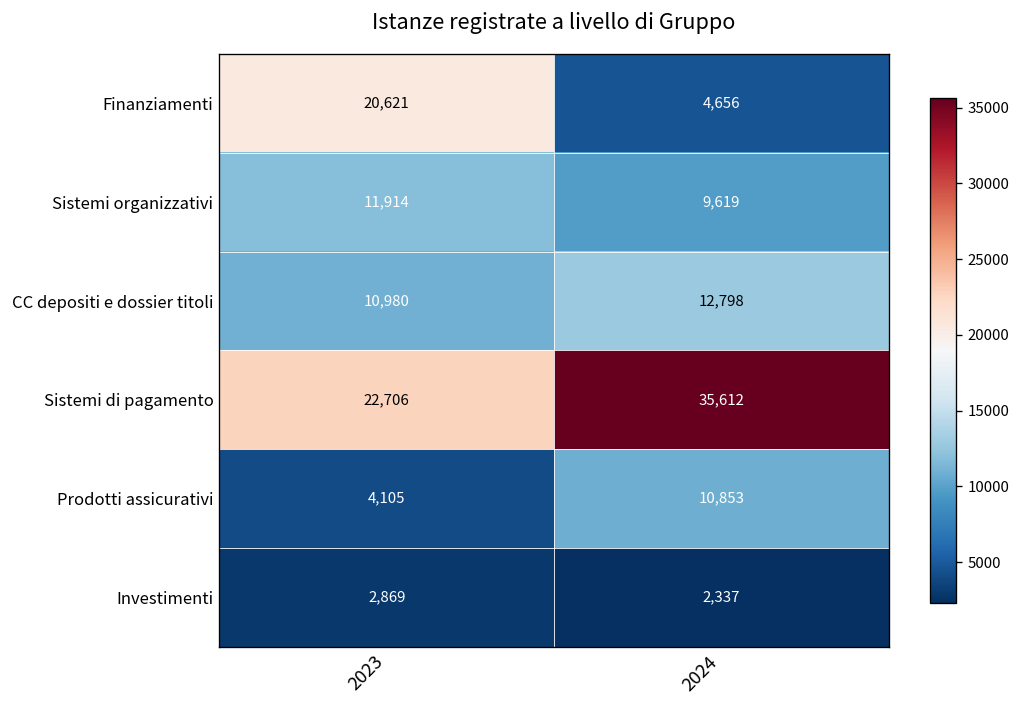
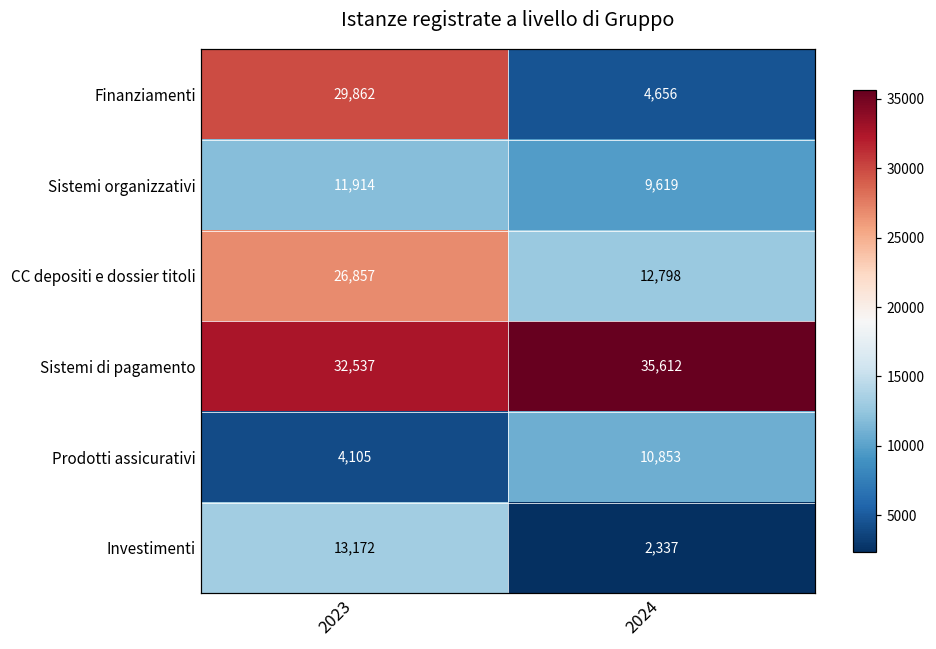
Finanziamenti, 2023: 20,621 -> 29,862
CC depositi e dossier titoli, 2023: 10,980 -> 26,857
Sistemi di pagamento, 2023: 22,706 -> 32,537
Investimenti, 2023: 2,869 -> 13,172
